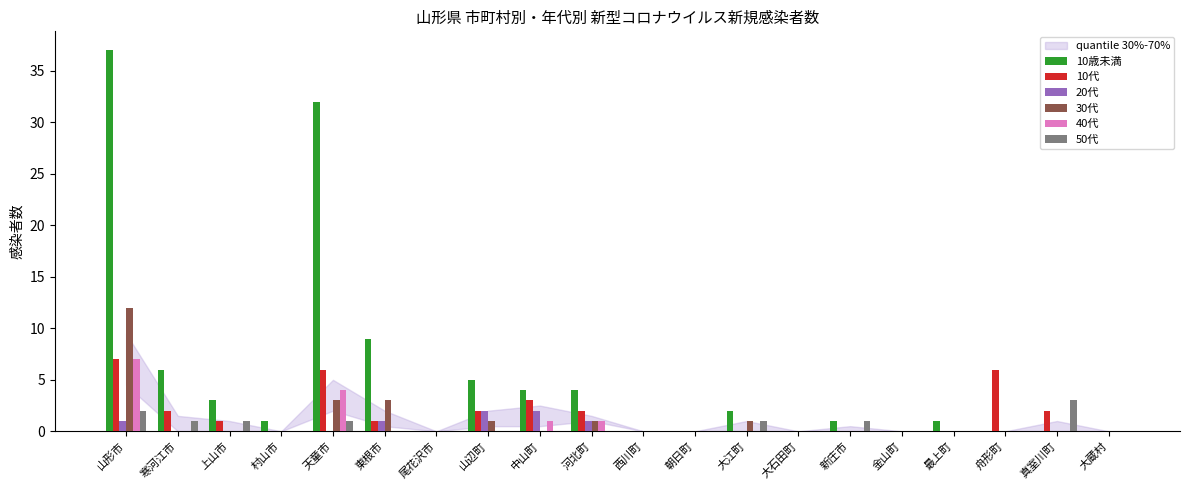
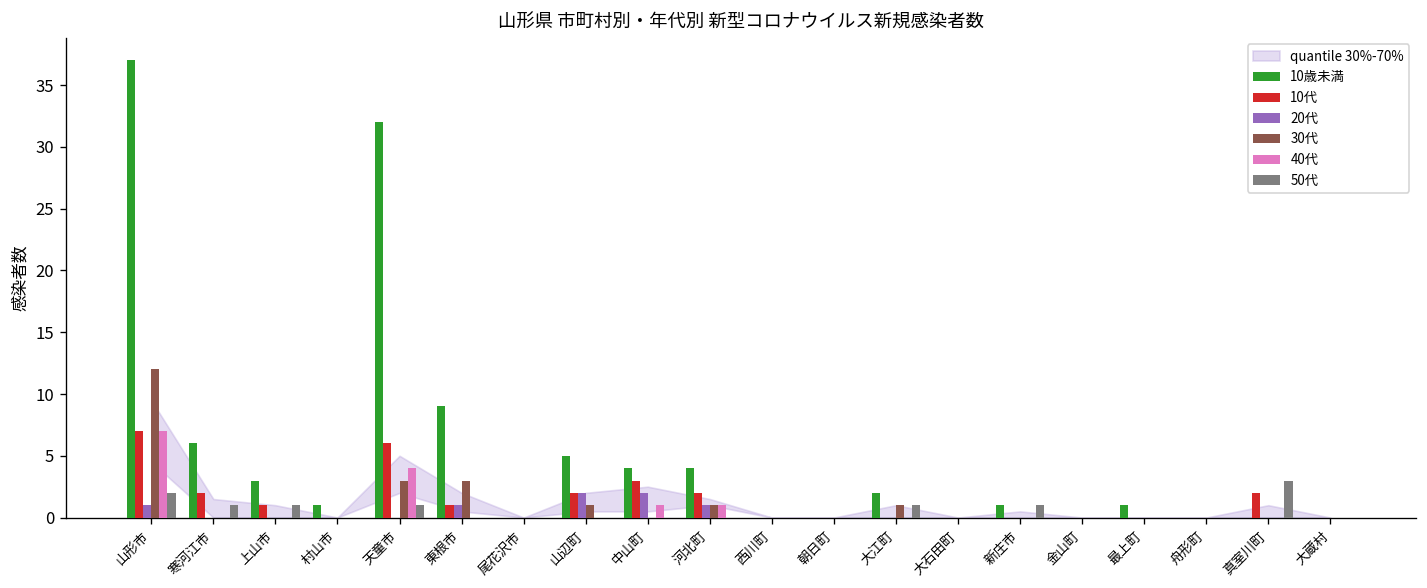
10代, 舟形町: 6 -> 0
